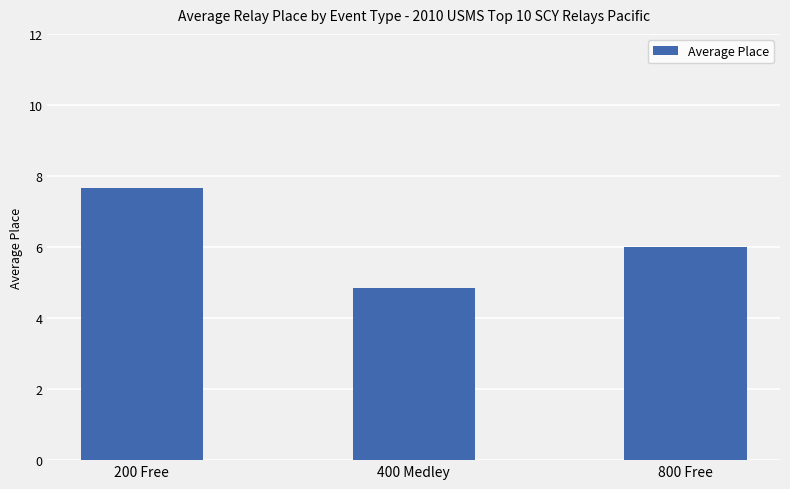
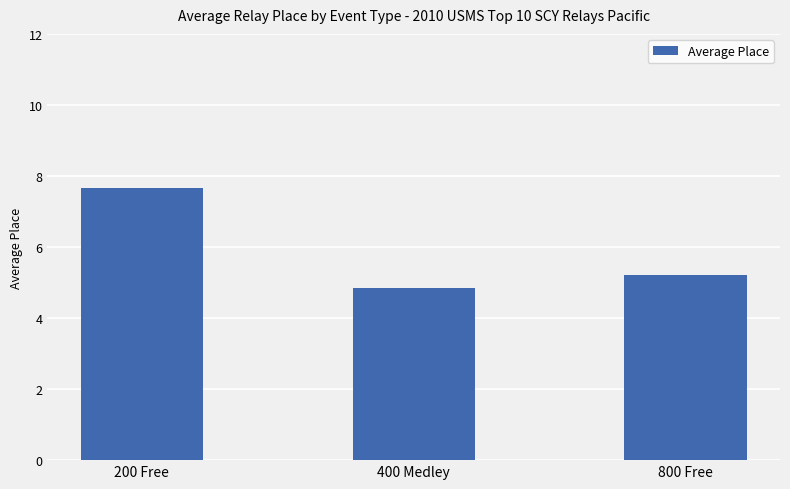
800 Free: 6.0 -> 5.2
